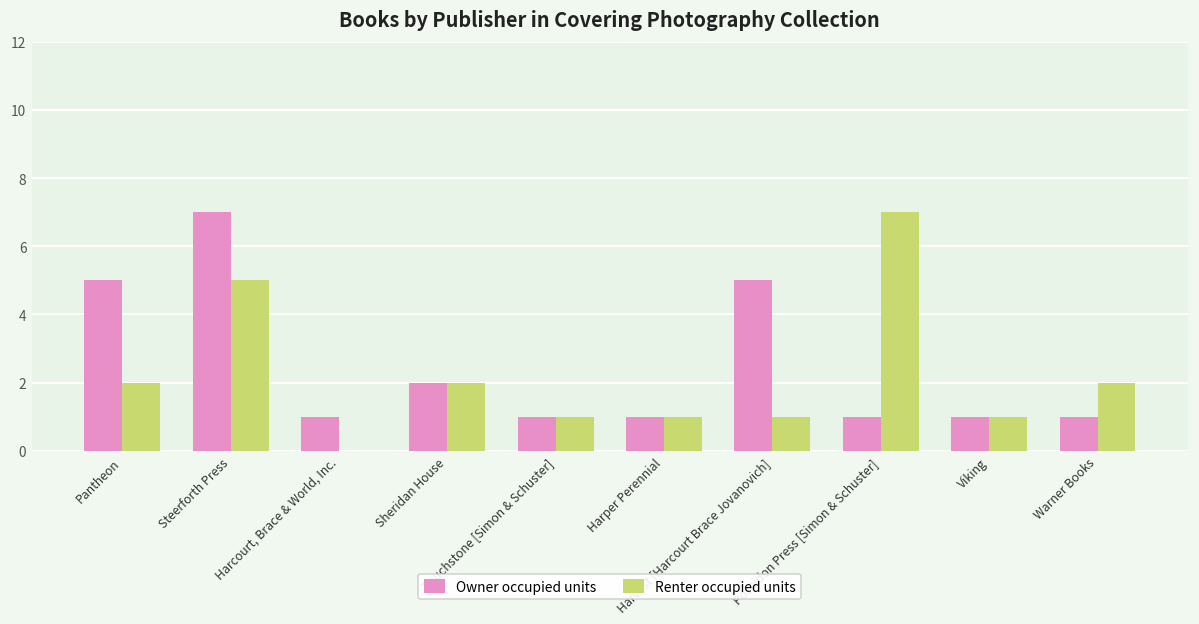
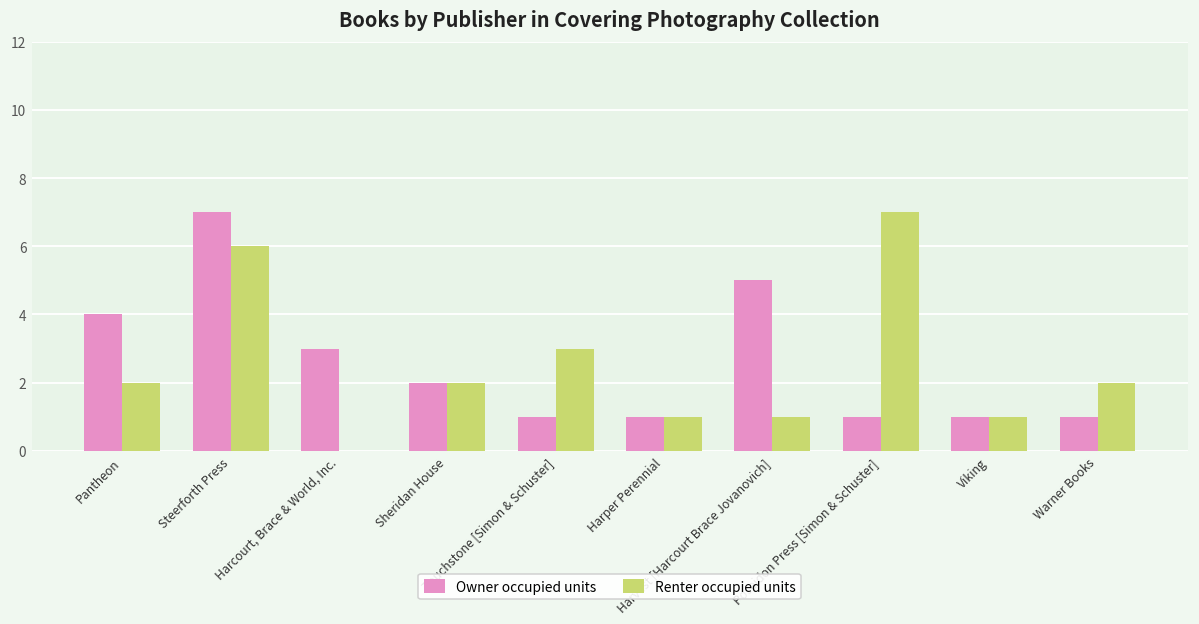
Owner occupied units, Pantheon: 5 -> 4
Renter occupied units, Steerforth Press: 5 -> 6
Owner occupied units, Harcourt, Brace & World, Inc.: 1 -> 3
Renter occupied units, Touchstone [Simon & Schuster]: 1 -> 3
